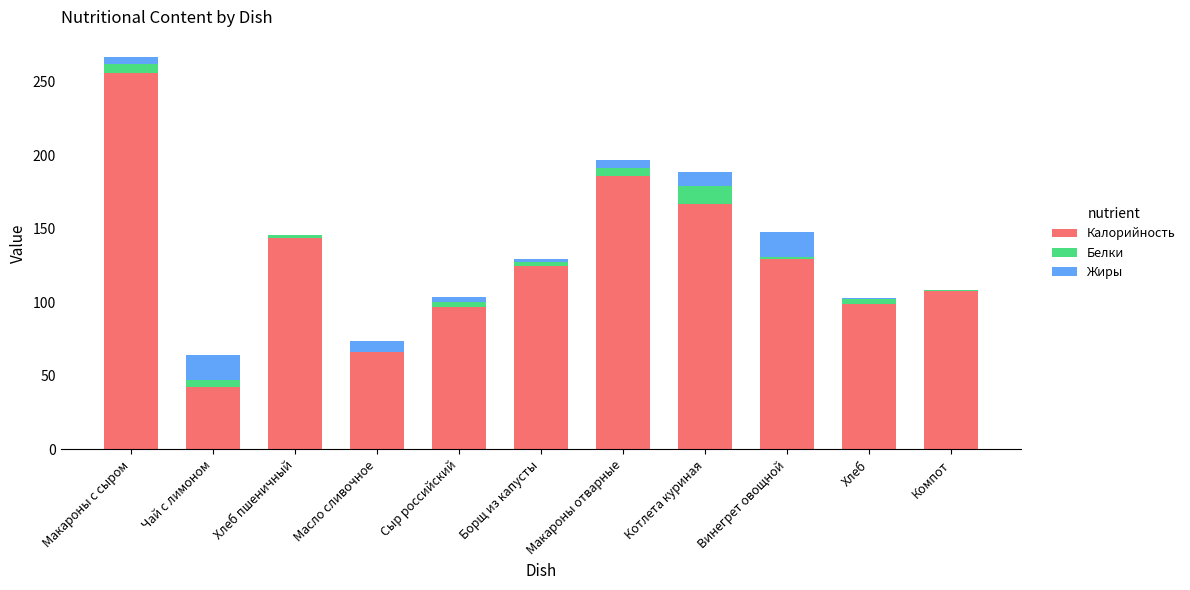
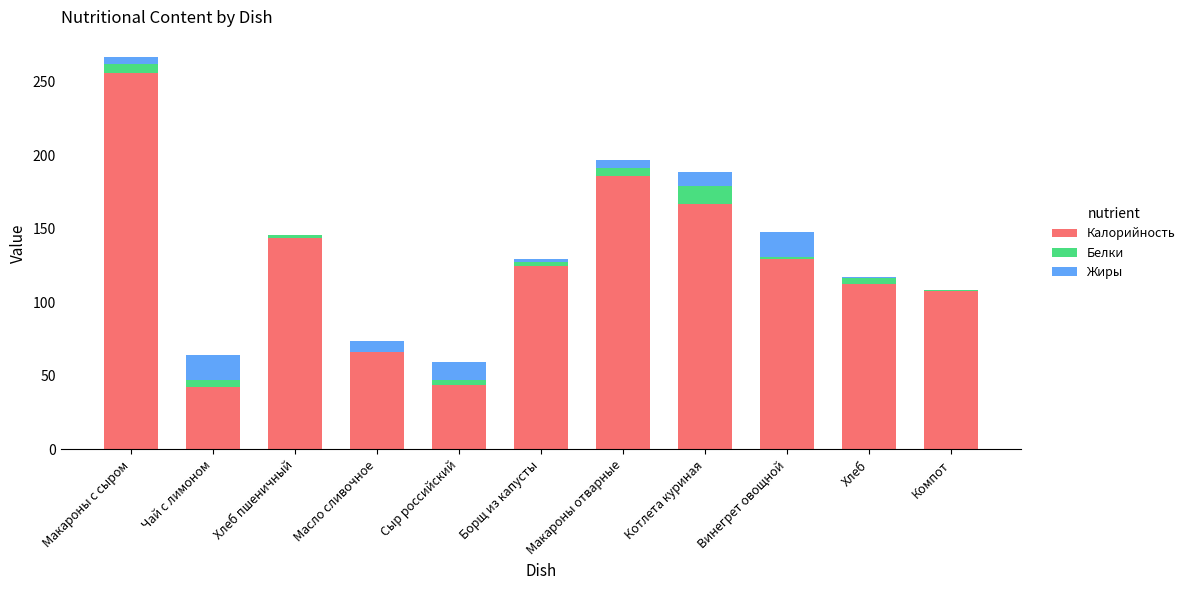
Калорийность, Сыр российский: 97 -> 44
Жиры, Сыр российский: 3 -> 13
Калорийность, Хлеб: 99 -> 113
